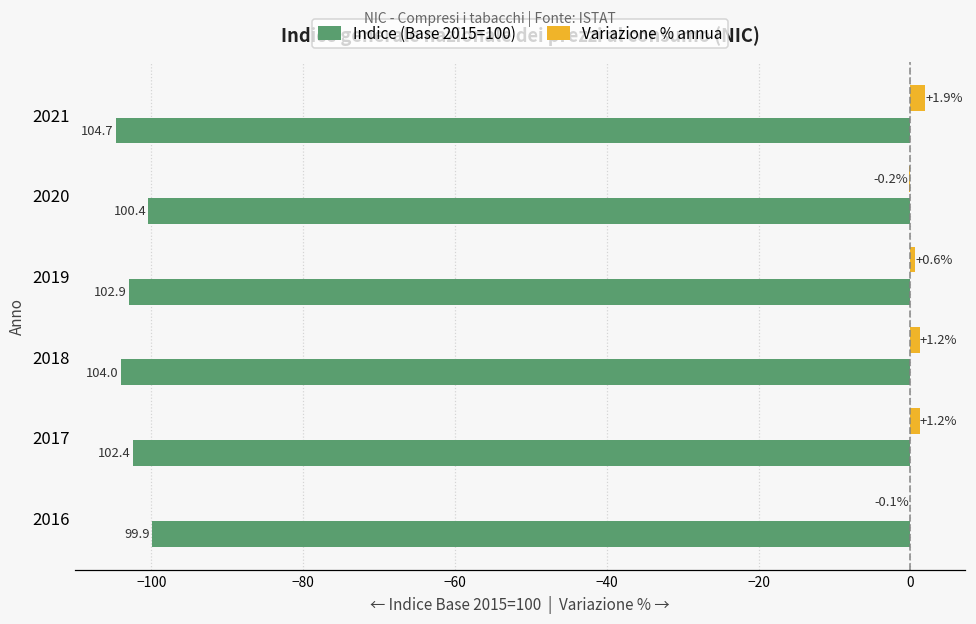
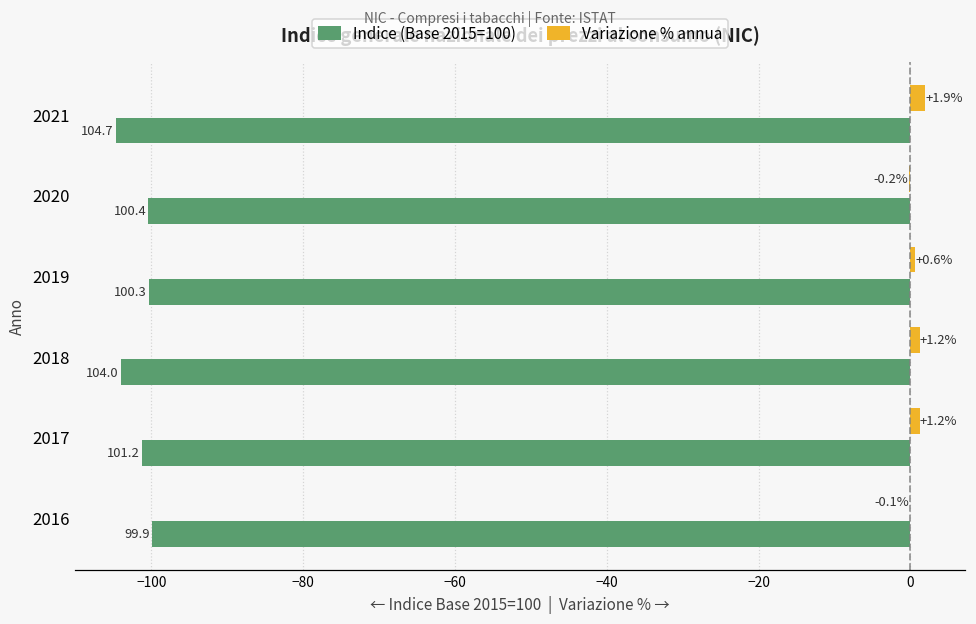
Indice (Base 2015=100), 2019: 102.9 -> 100.3
Indice (Base 2015=100), 2017: 102.4 -> 101.2
